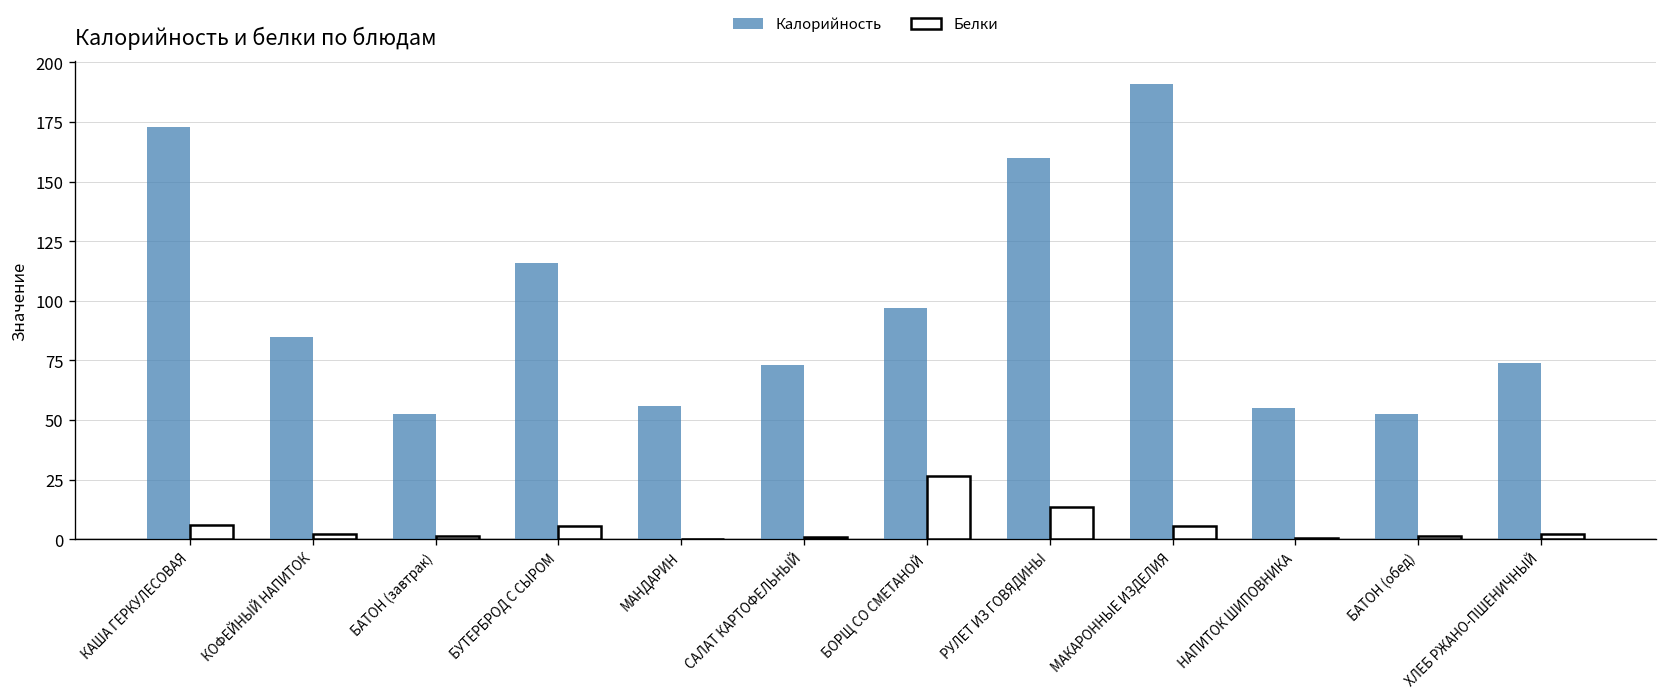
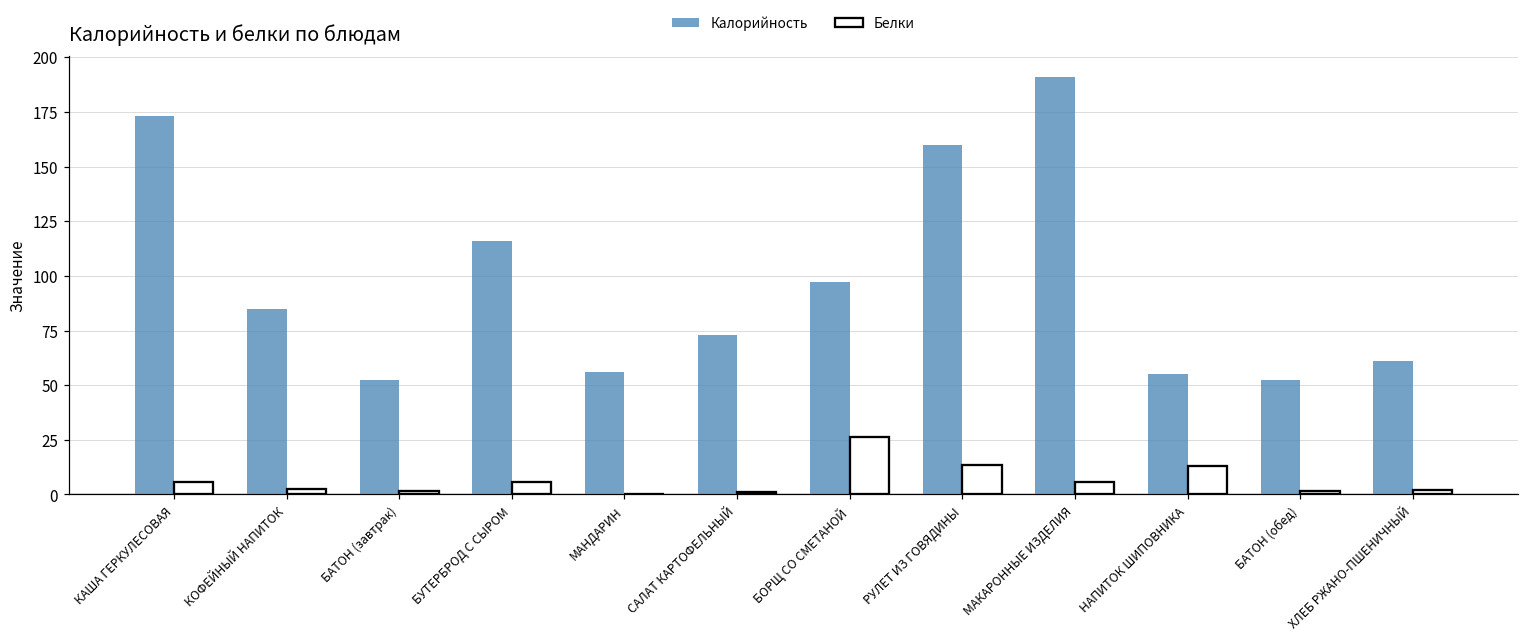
Белки, НАПИТОК ШИПОВНИКА: 1 -> 13
Калорийность, ХЛЕБ РЖАНО-ПШЕНИЧНЫЙ: 74 -> 61
